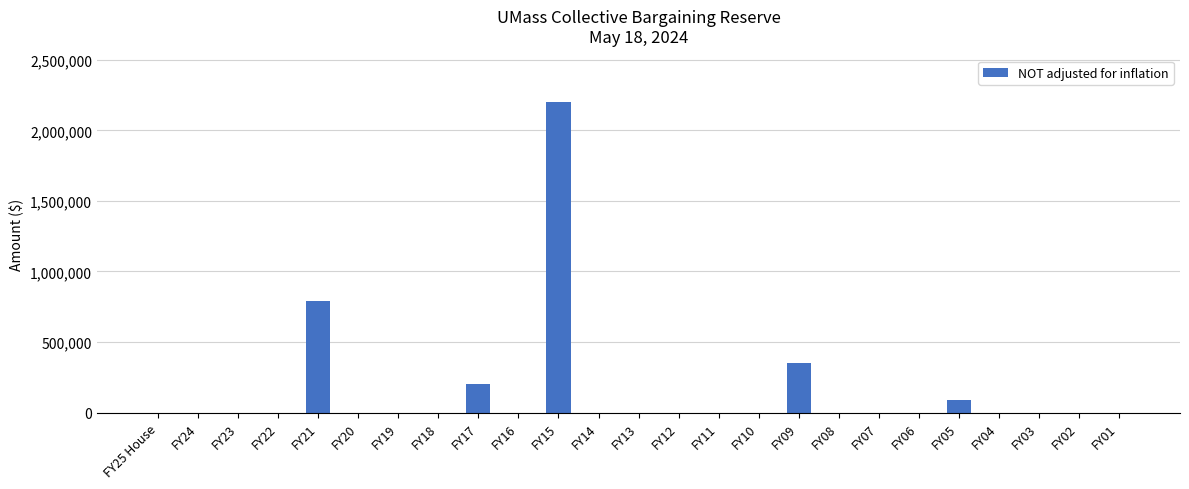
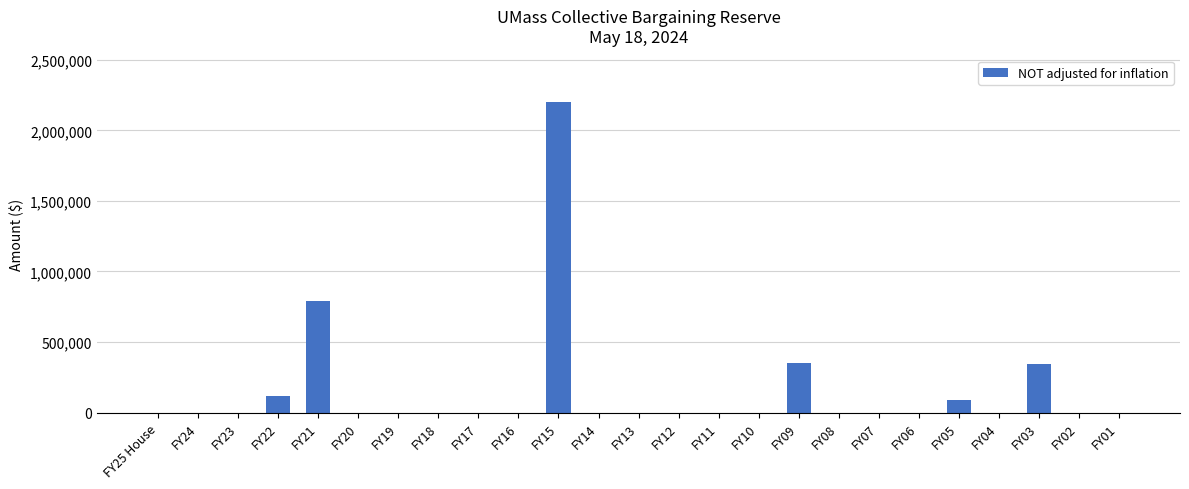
FY22: 0 -> 120,000
FY17: 200,000 -> 0
FY03: 0 -> 350,000
